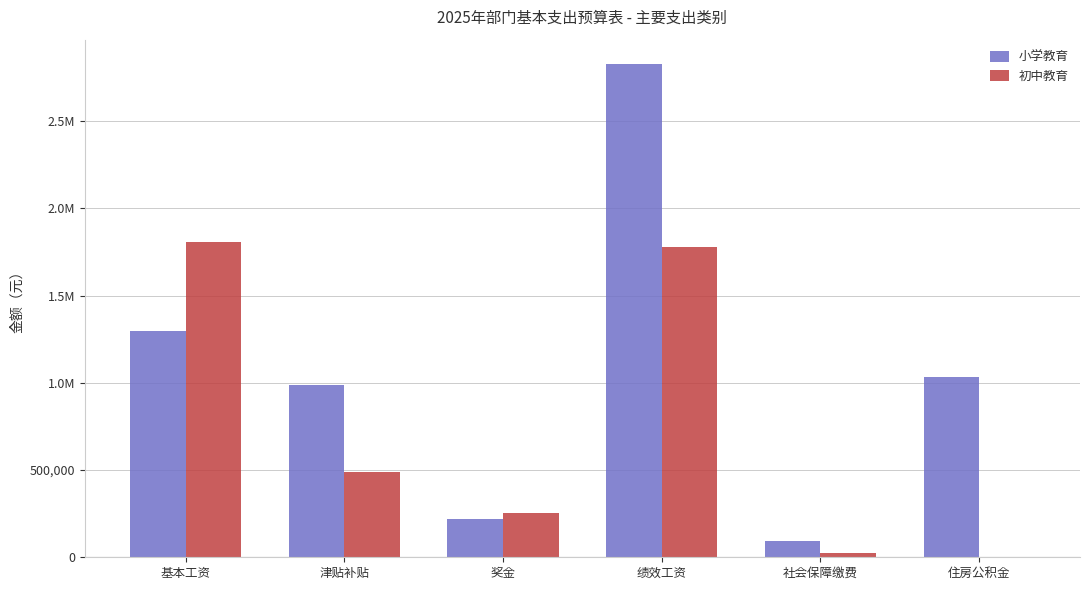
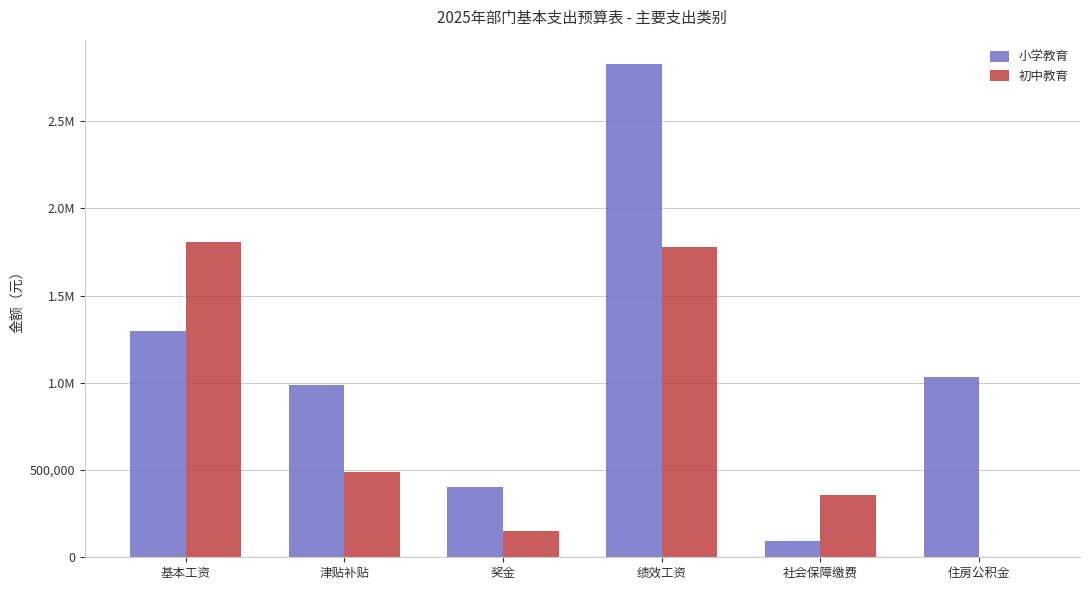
小学教育, 奖金: 220,000 -> 400,000
初中教育, 奖金: 260,000 -> 150,000
初中教育, 社会保障缴费: 20,000 -> 360,000
